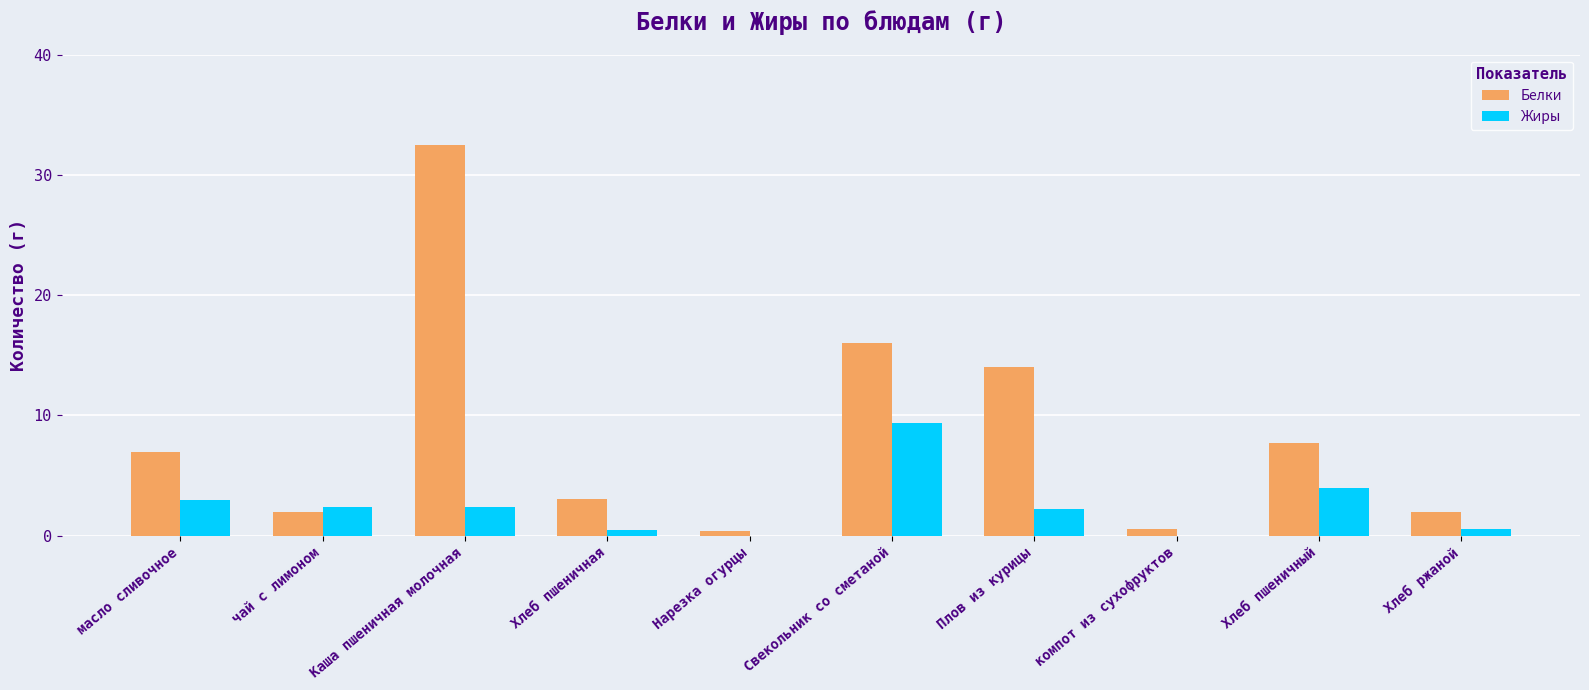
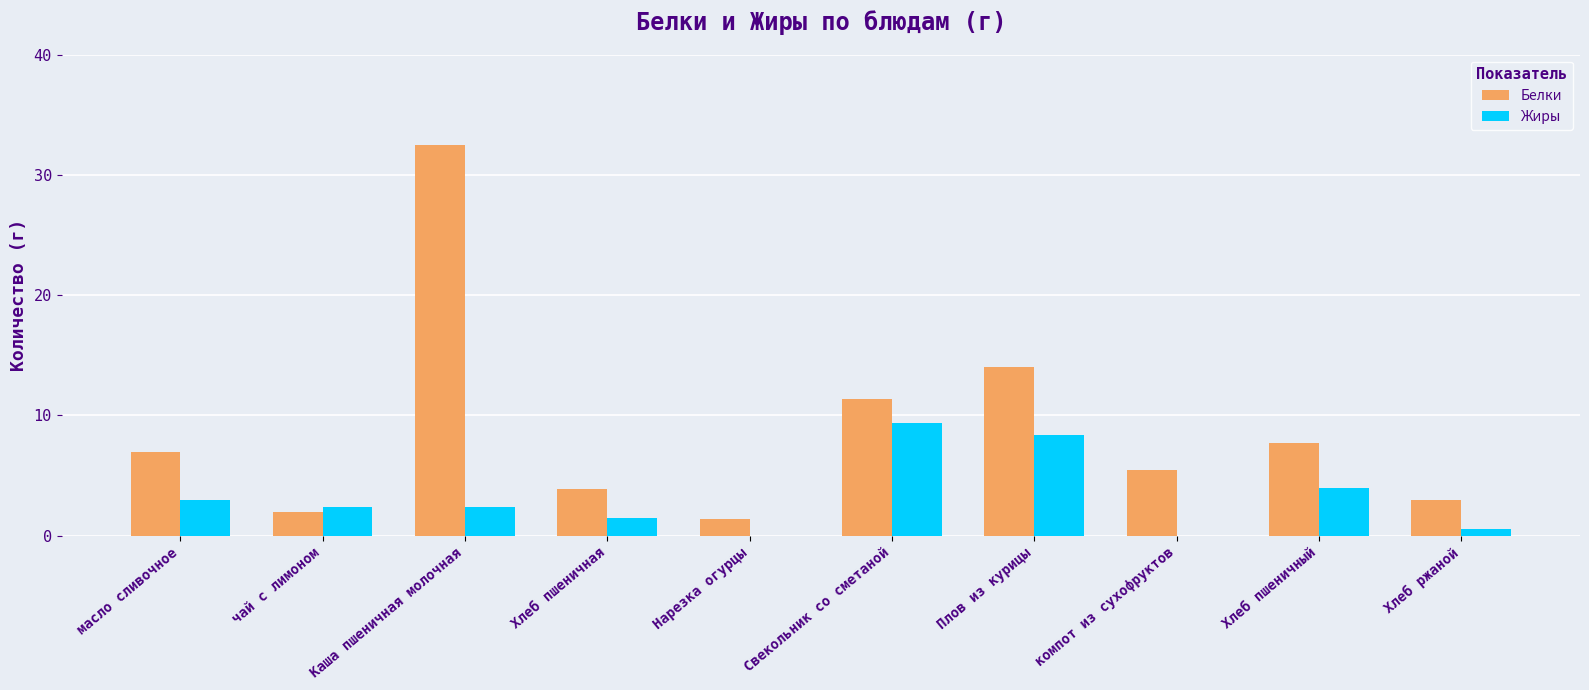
Белки, Хлеб пшеничная: 3.1 -> 3.9
Жиры, Хлеб пшеничная: 0.5 -> 1.5
Белки, Нарезка огурцы: 0.4 -> 1.4
Белки, Свекольник со сметаной: 16.0 -> 11.4
Жиры, Плов из курицы: 2.2 -> 8.4
Белки, компот из сухофруктов: 0.6 -> 5.5
Белки, Хлеб ржаной: 2 -> 3
